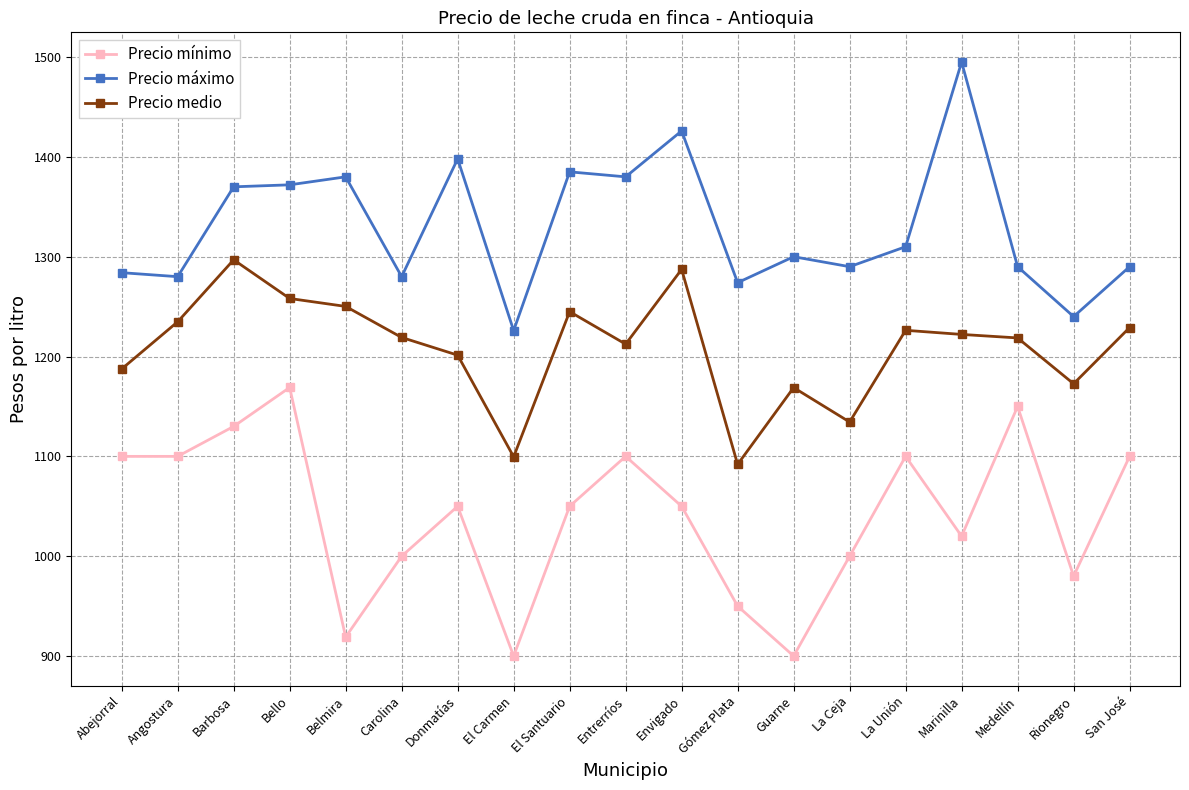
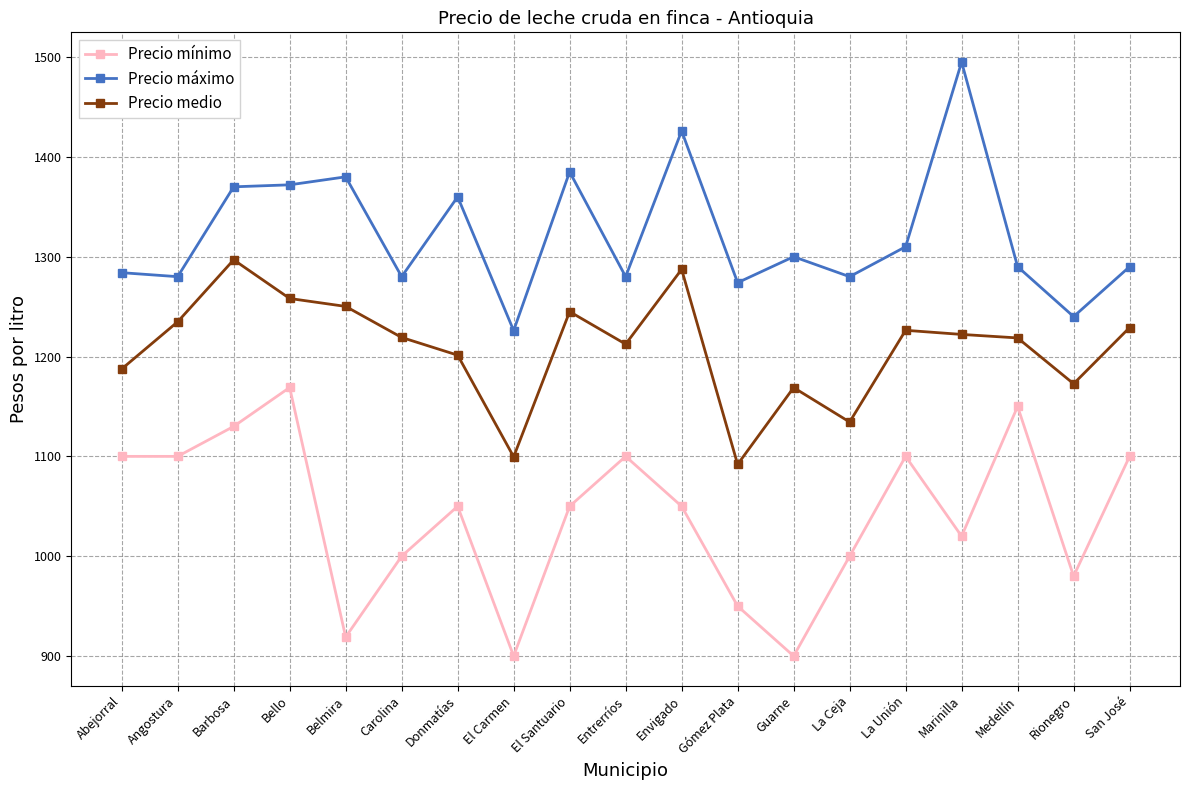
Precio máximo, Donmatías: 1400 -> 1360
Precio máximo, Entrerríos: 1380 -> 1280
Precio máximo, La Ceja: 1290 -> 1280
